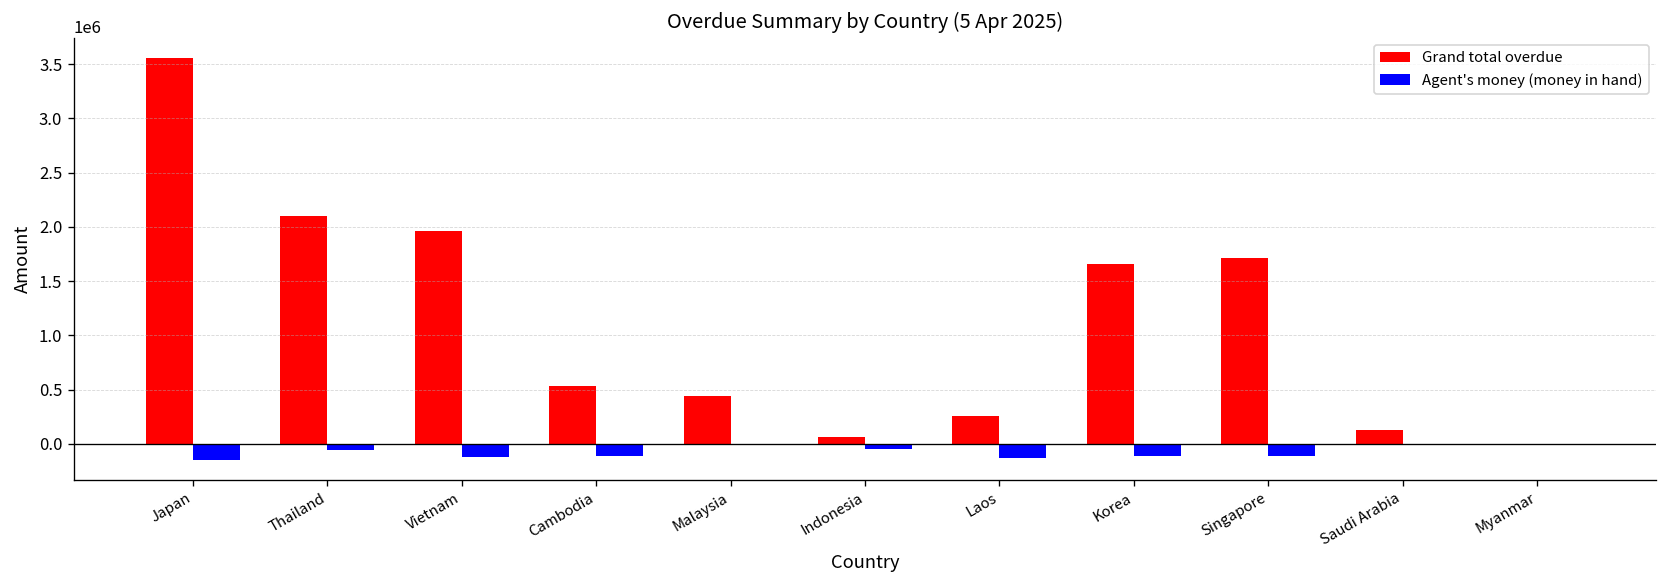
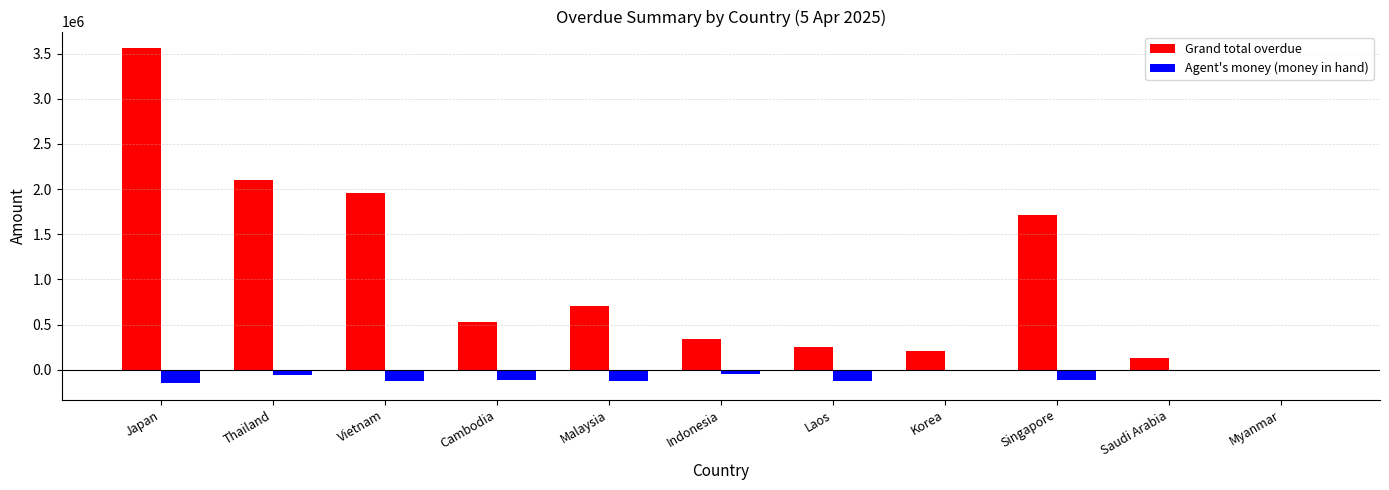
Grand total overdue, Malaysia: 400000 -> 700000
Agent's money (money in hand), Malaysia: 0 -> -100000
Grand total overdue, Indonesia: 100000 -> 300000
Grand total overdue, Korea: 1700000 -> 200000
Agent's money (money in hand), Korea: -100000 -> 0
